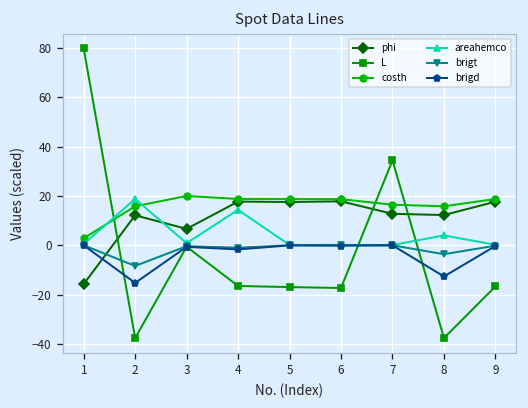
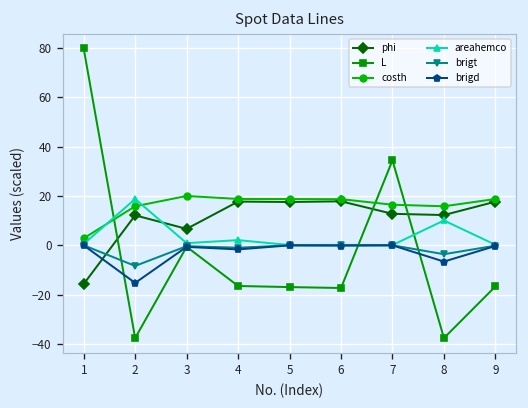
areahemco, 4: 14 -> 2
areahemco, 8: 4 -> 10
brigd, 8: -13 -> -7
